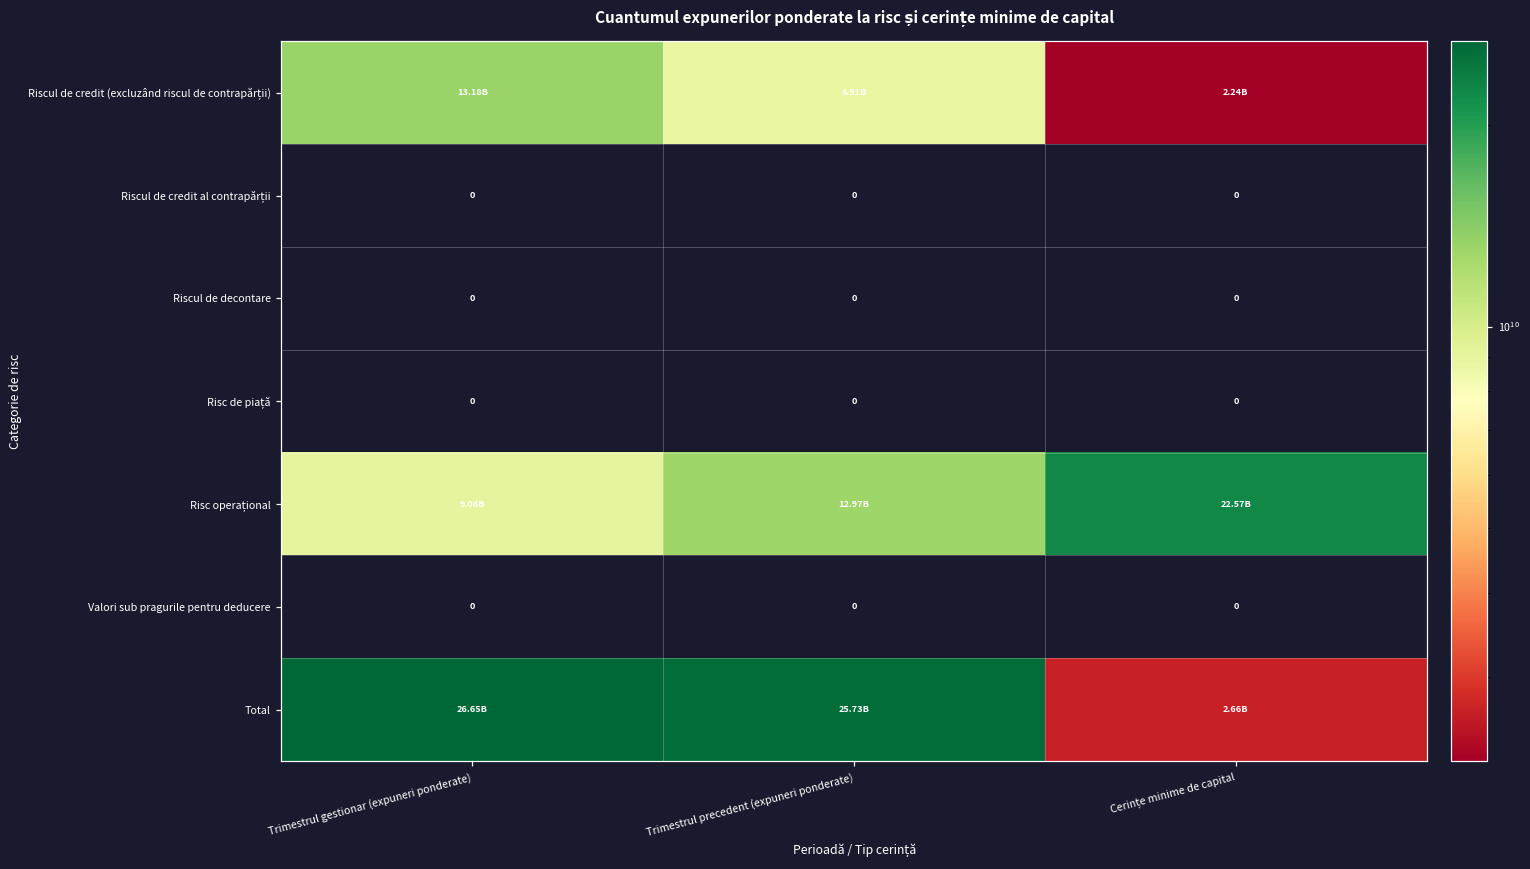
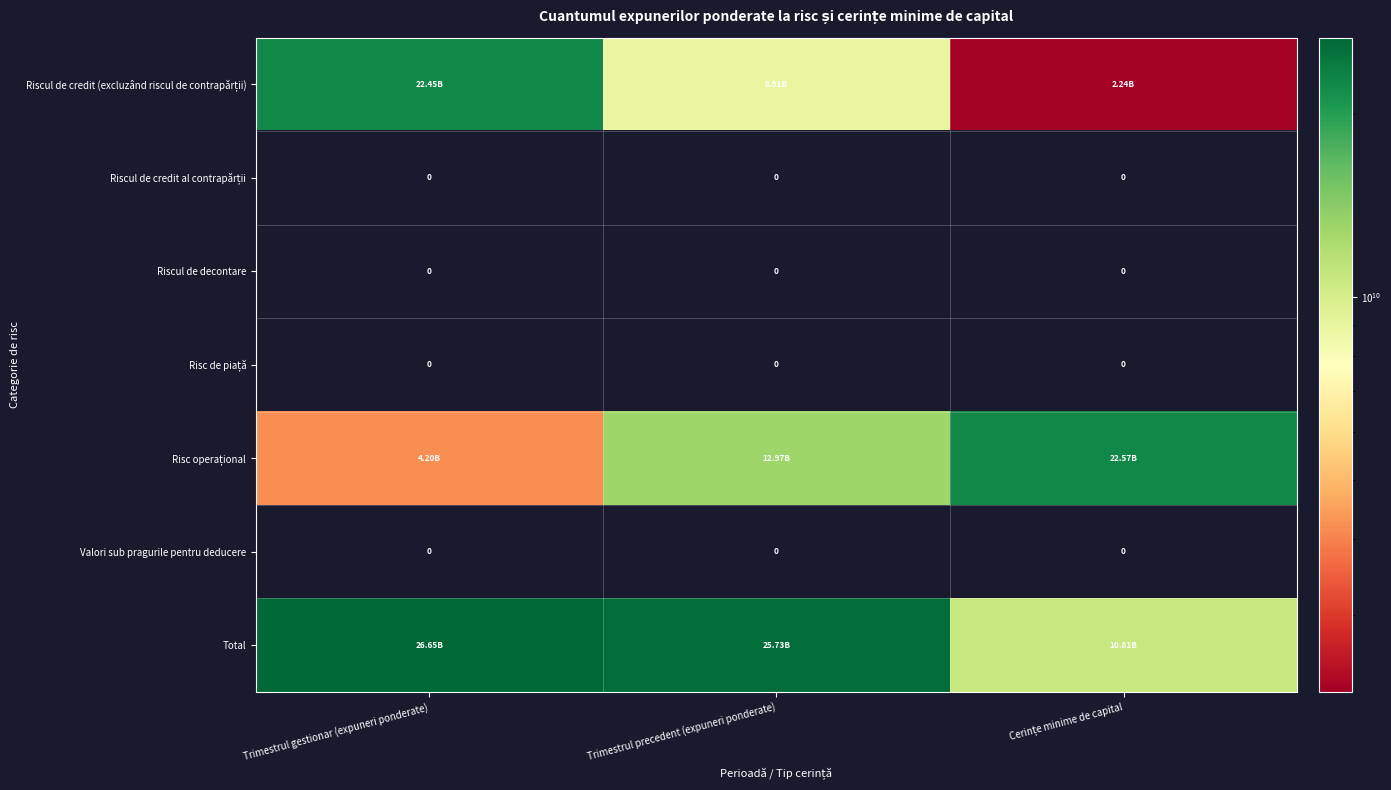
Riscul de credit (excluzând riscul de contrapărții), Trimestrul gestionar (expuneri ponderate): 13.18B -> 22.45B
Risc operațional, Trimestrul gestionar (expuneri ponderate): 9.06B -> 4.20B
Total, Cerințe minime de capital: 2.66B -> 10.81B
